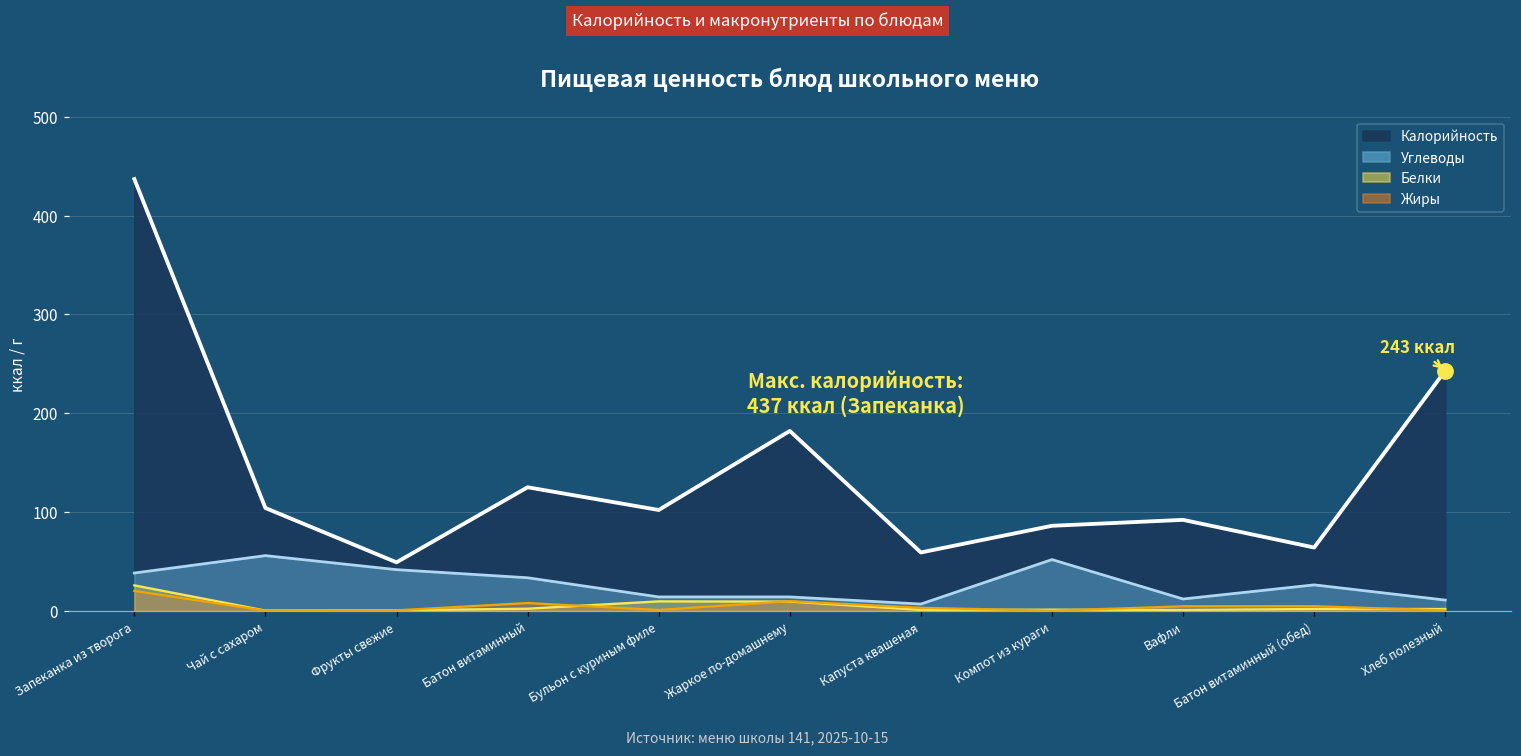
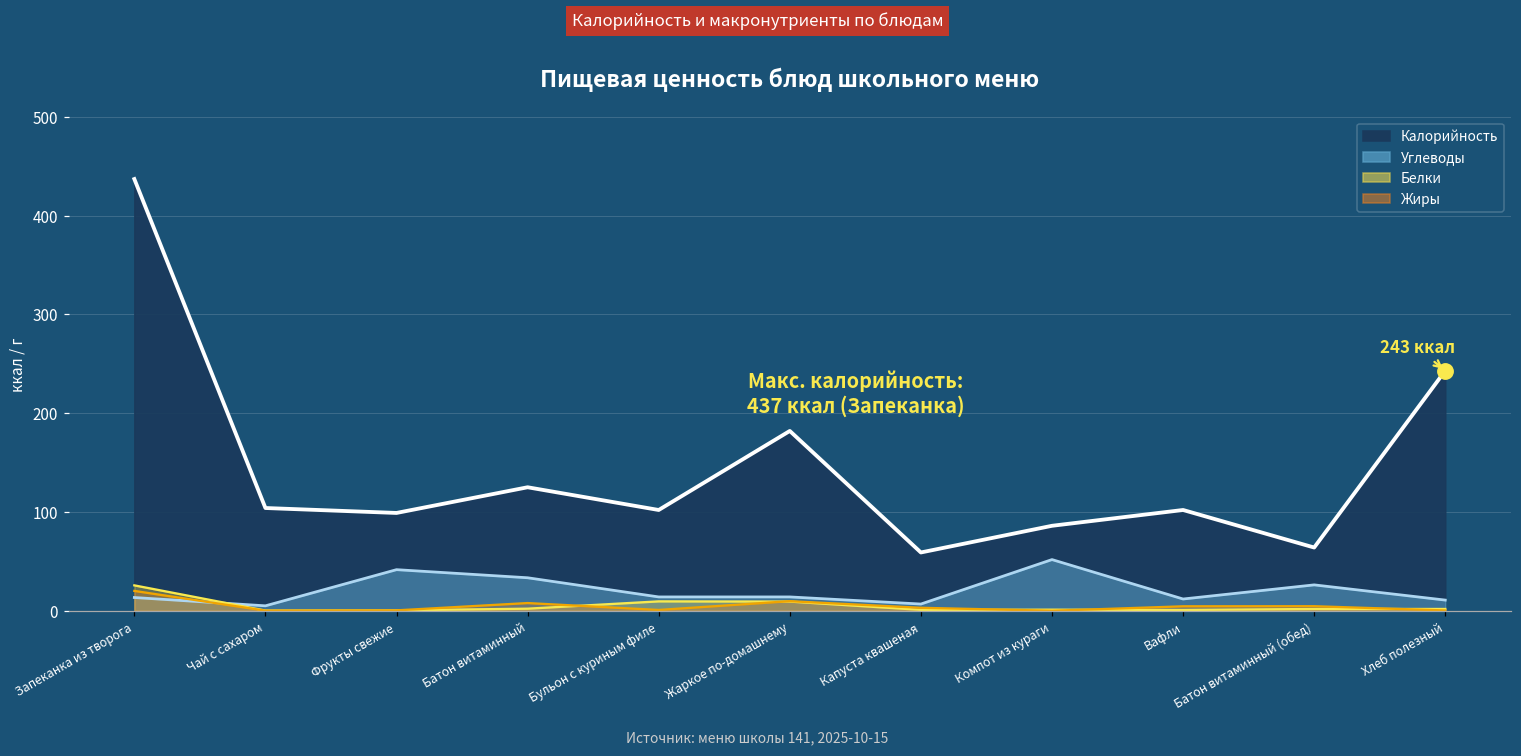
Углеводы, Запеканка из творога: 40 -> 10
Углеводы, Чай с сахаром: 60 -> 10
Калорийность, Фрукты свежие: 50 -> 100
Калорийность, Вафли: 90 -> 100
